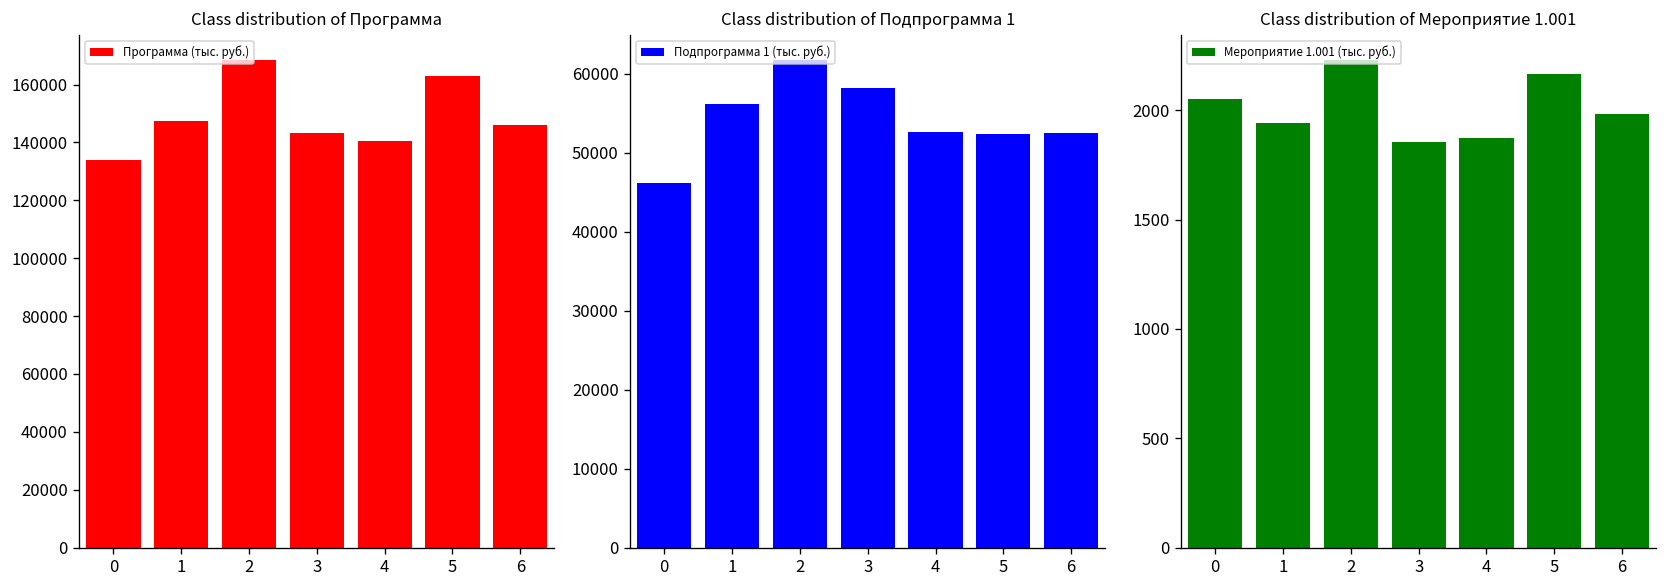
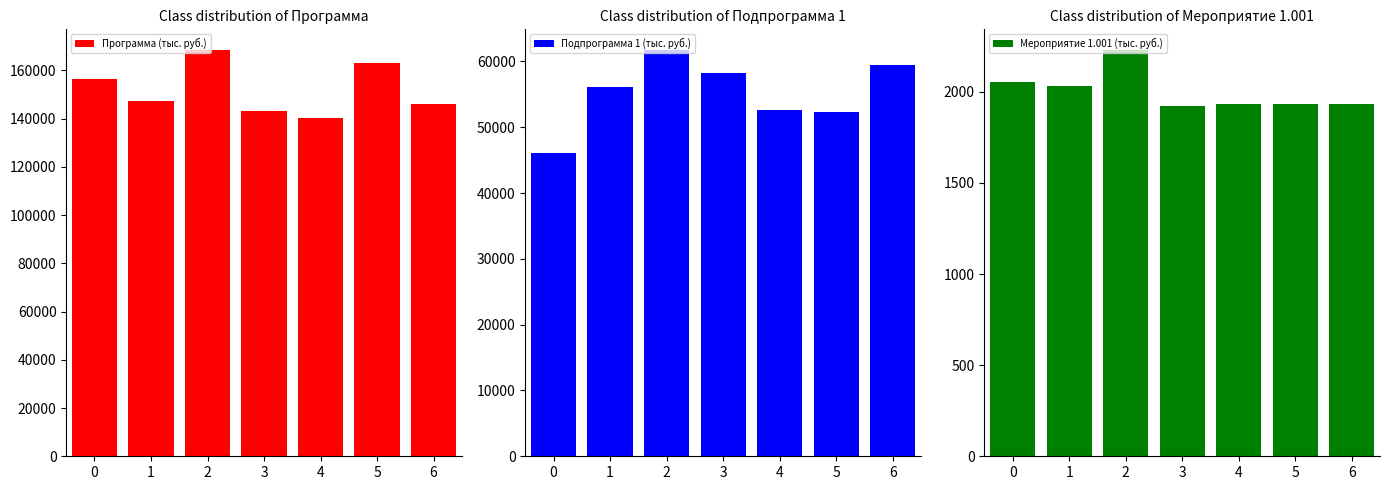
Class distribution of Программа, 0: 134000 -> 157000
Class distribution of Подпрограмма 1, 6: 52000 -> 59000
Class distribution of Мероприятие 1.001, 1: 1940 -> 2030
Class distribution of Мероприятие 1.001, 3: 1850 -> 1920
Class distribution of Мероприятие 1.001, 4: 1870 -> 1930
Class distribution of Мероприятие 1.001, 5: 2170 -> 1930
Class distribution of Мероприятие 1.001, 6: 1980 -> 1930
